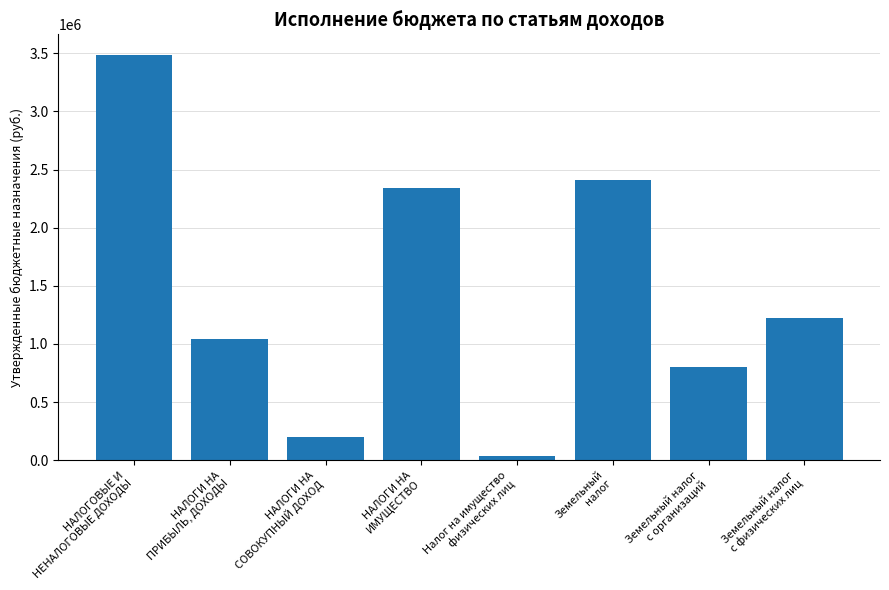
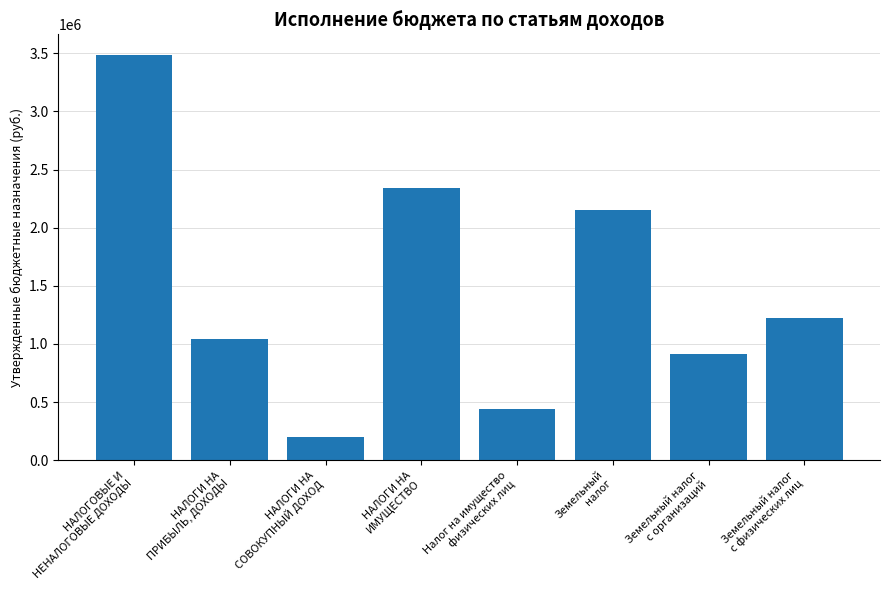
Налог на имущество физических лиц: 40000 -> 440000
Земельный налог: 2410000 -> 2150000
Земельный налог с организаций: 800000 -> 910000
